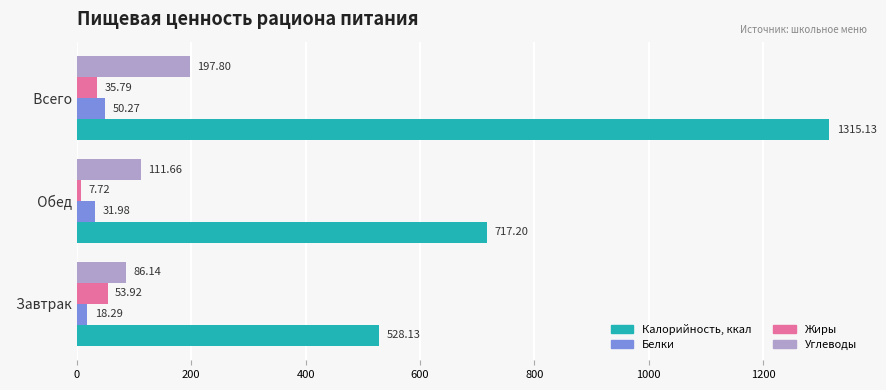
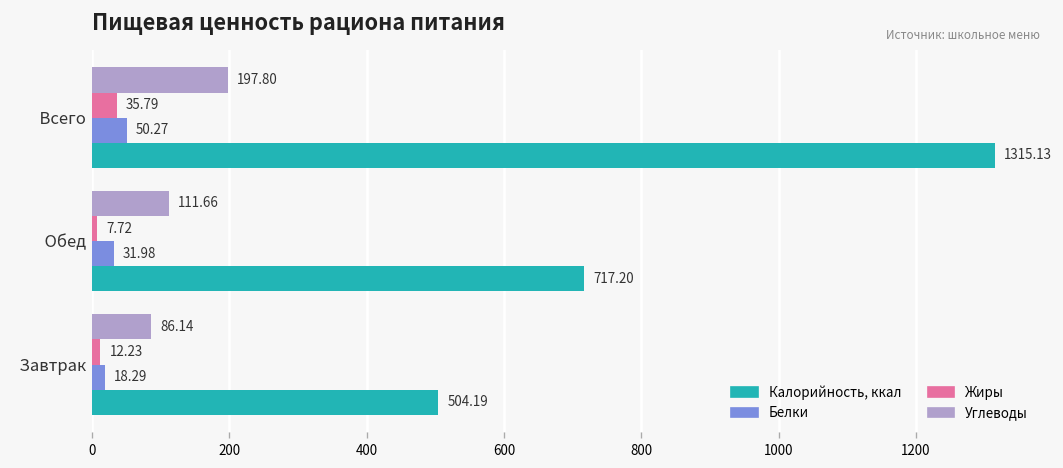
Жиры, Завтрак: 53.92 -> 12.23
Калорийность, ккал, Завтрак: 528.13 -> 504.19
